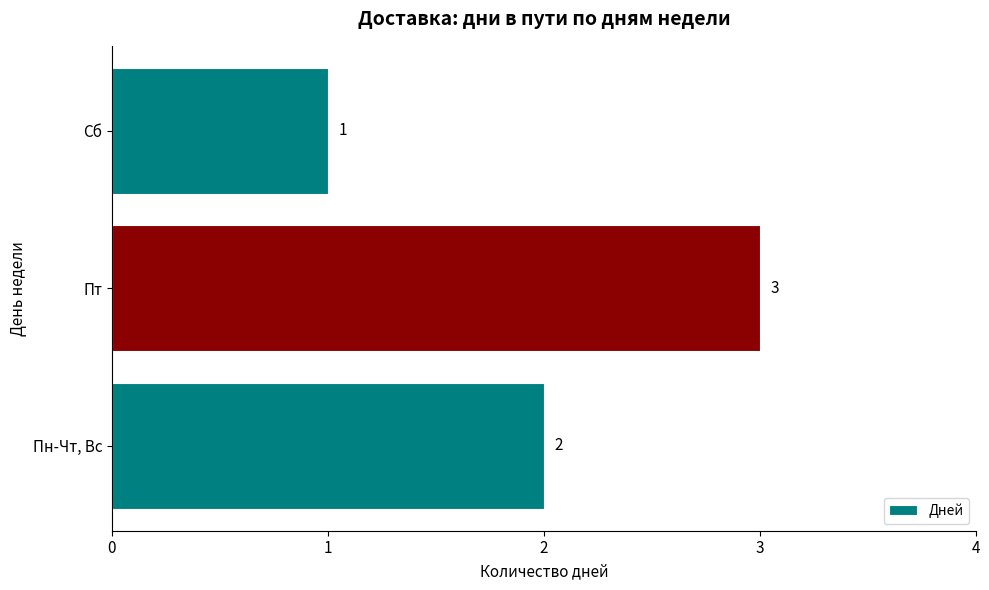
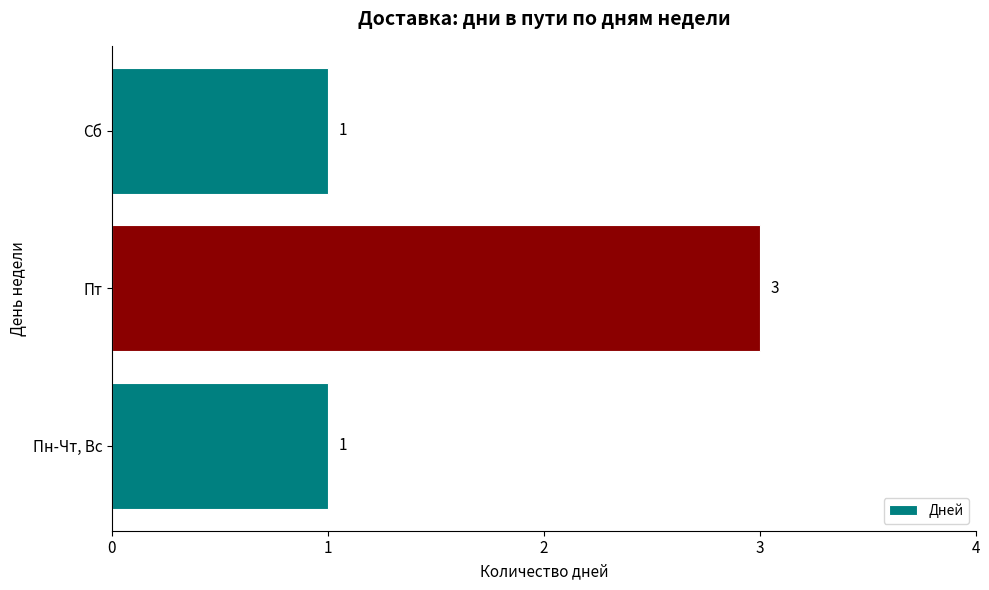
Пн-Чт, Вс: 2 -> 1
